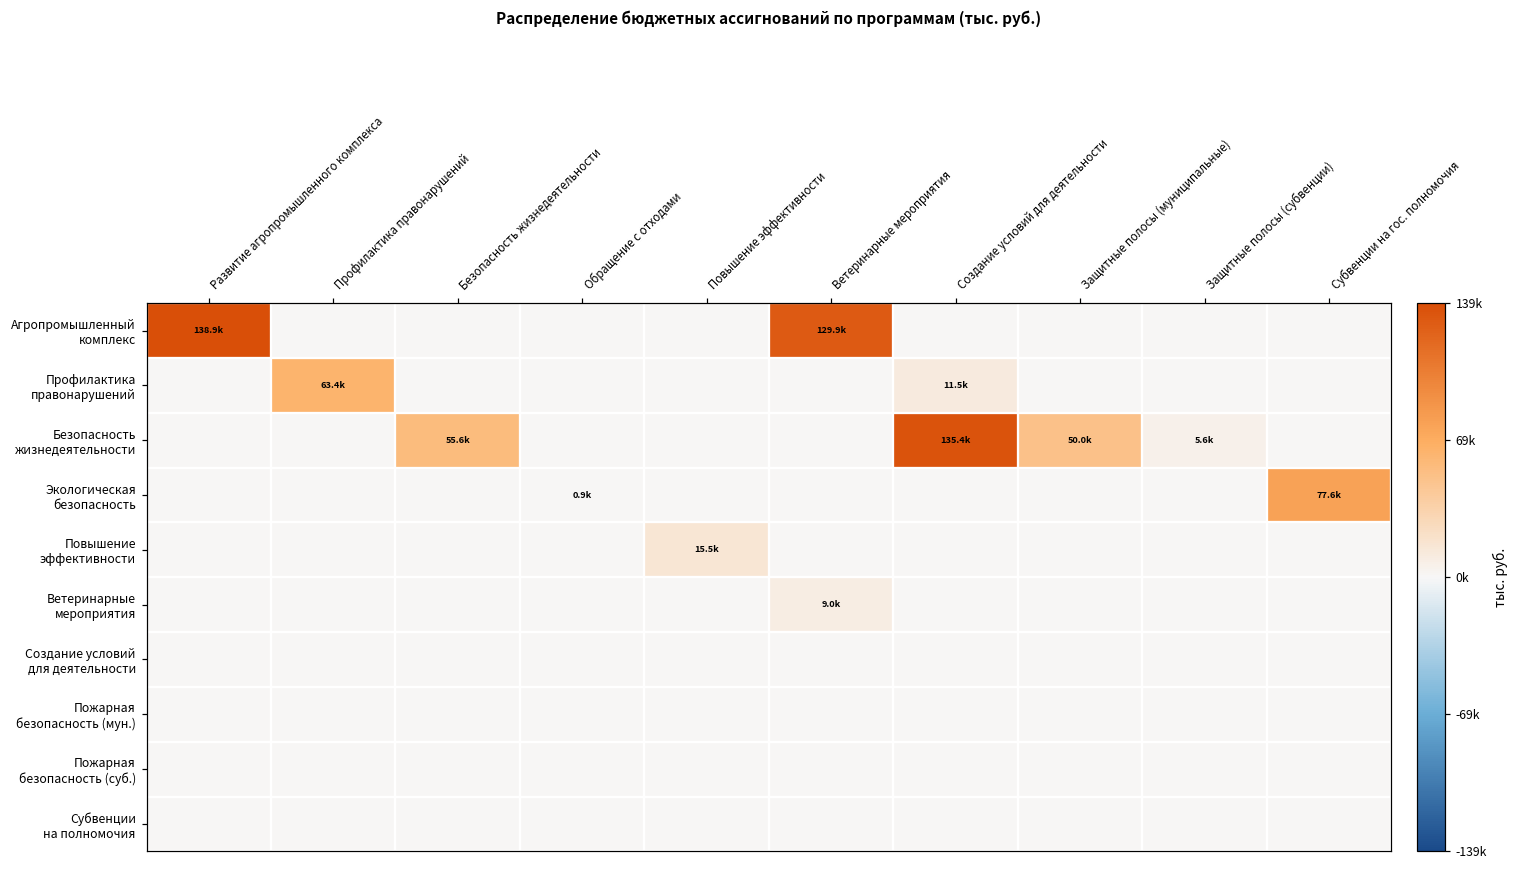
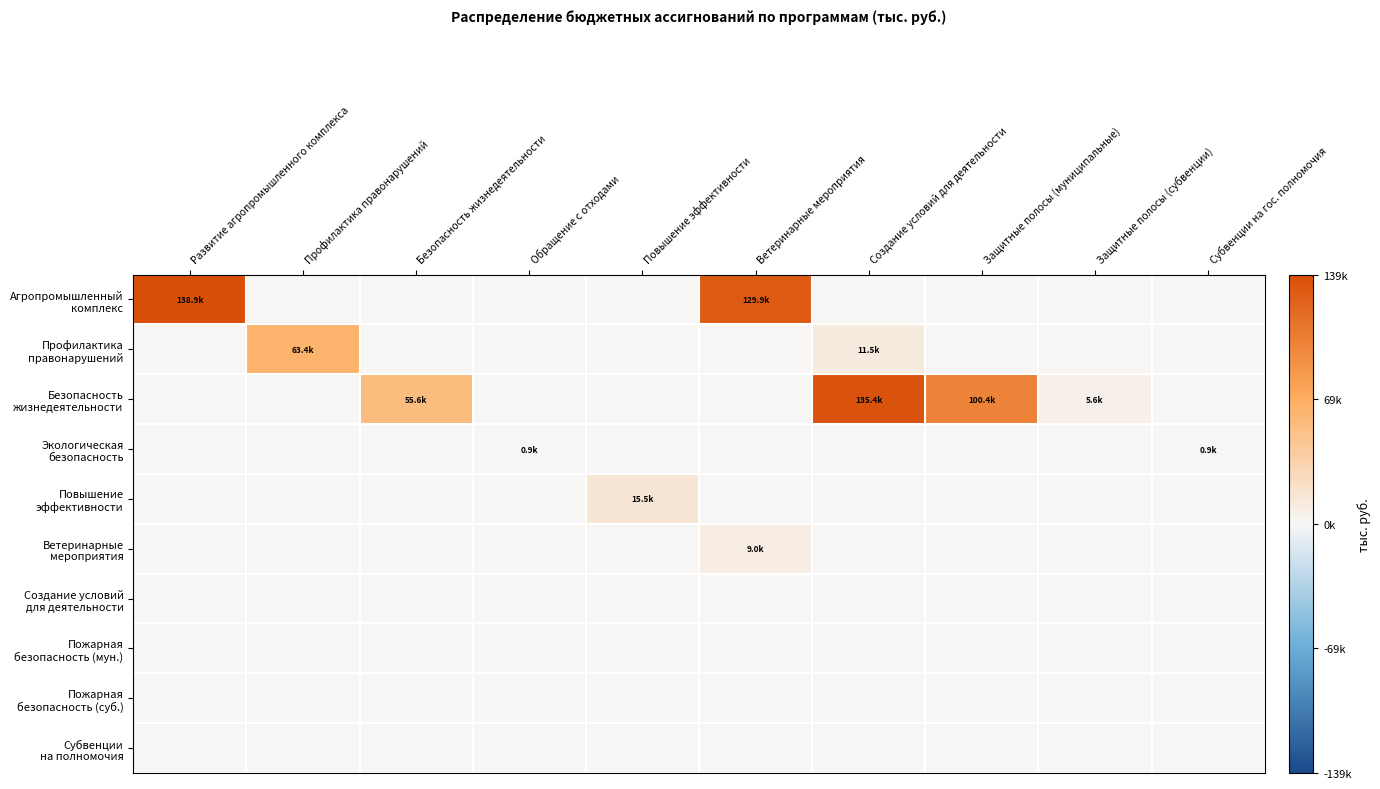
Безопасность жизнедеятельности, Защитные полосы (муниципальные): 50.0k -> 100.4k
Экологическая безопасность, Субвенции на гос. полномочия: 77.6k -> 0.9k
